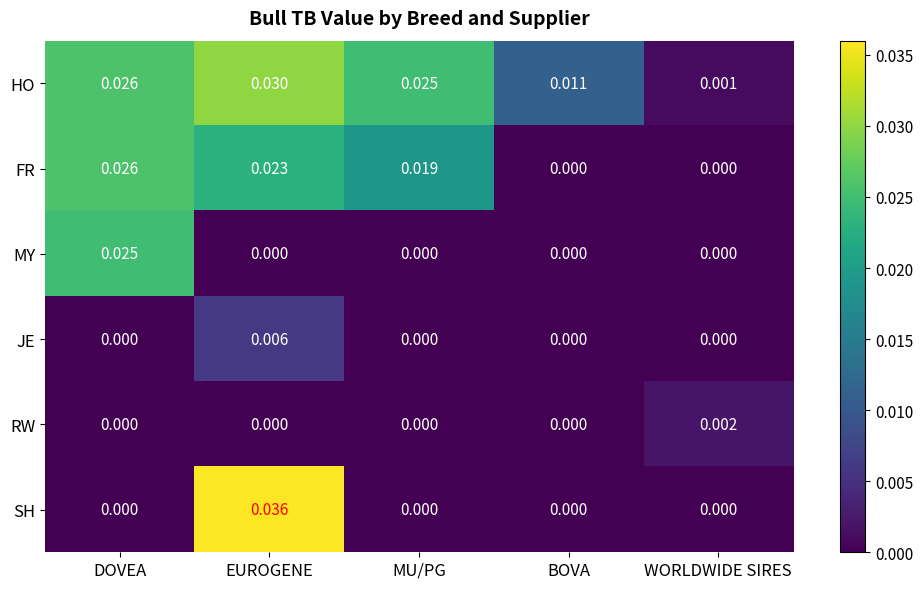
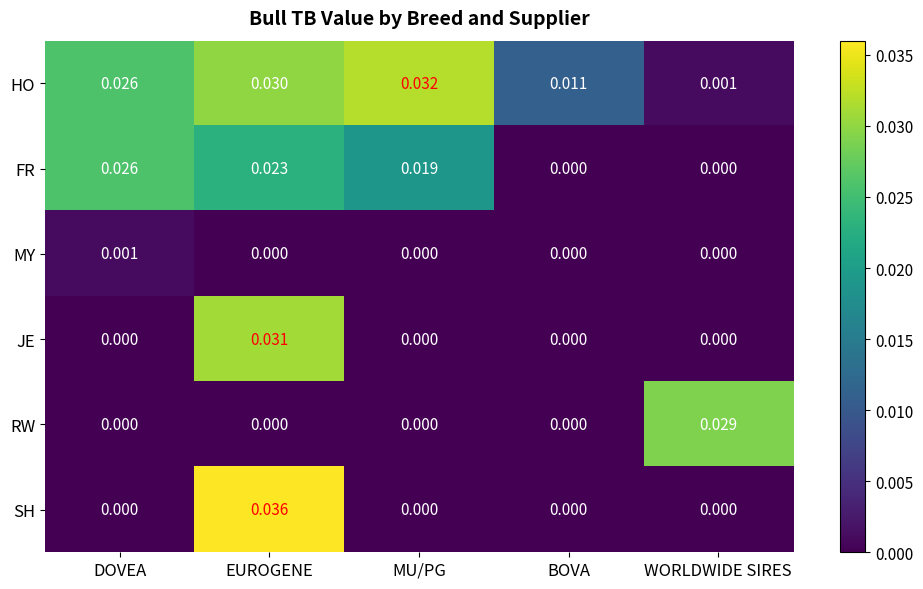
HO, MU/PG: 0.025 -> 0.032
MY, DOVEA: 0.025 -> 0.001
JE, EUROGENE: 0.006 -> 0.031
RW, WORLDWIDE SIRES: 0.002 -> 0.029
